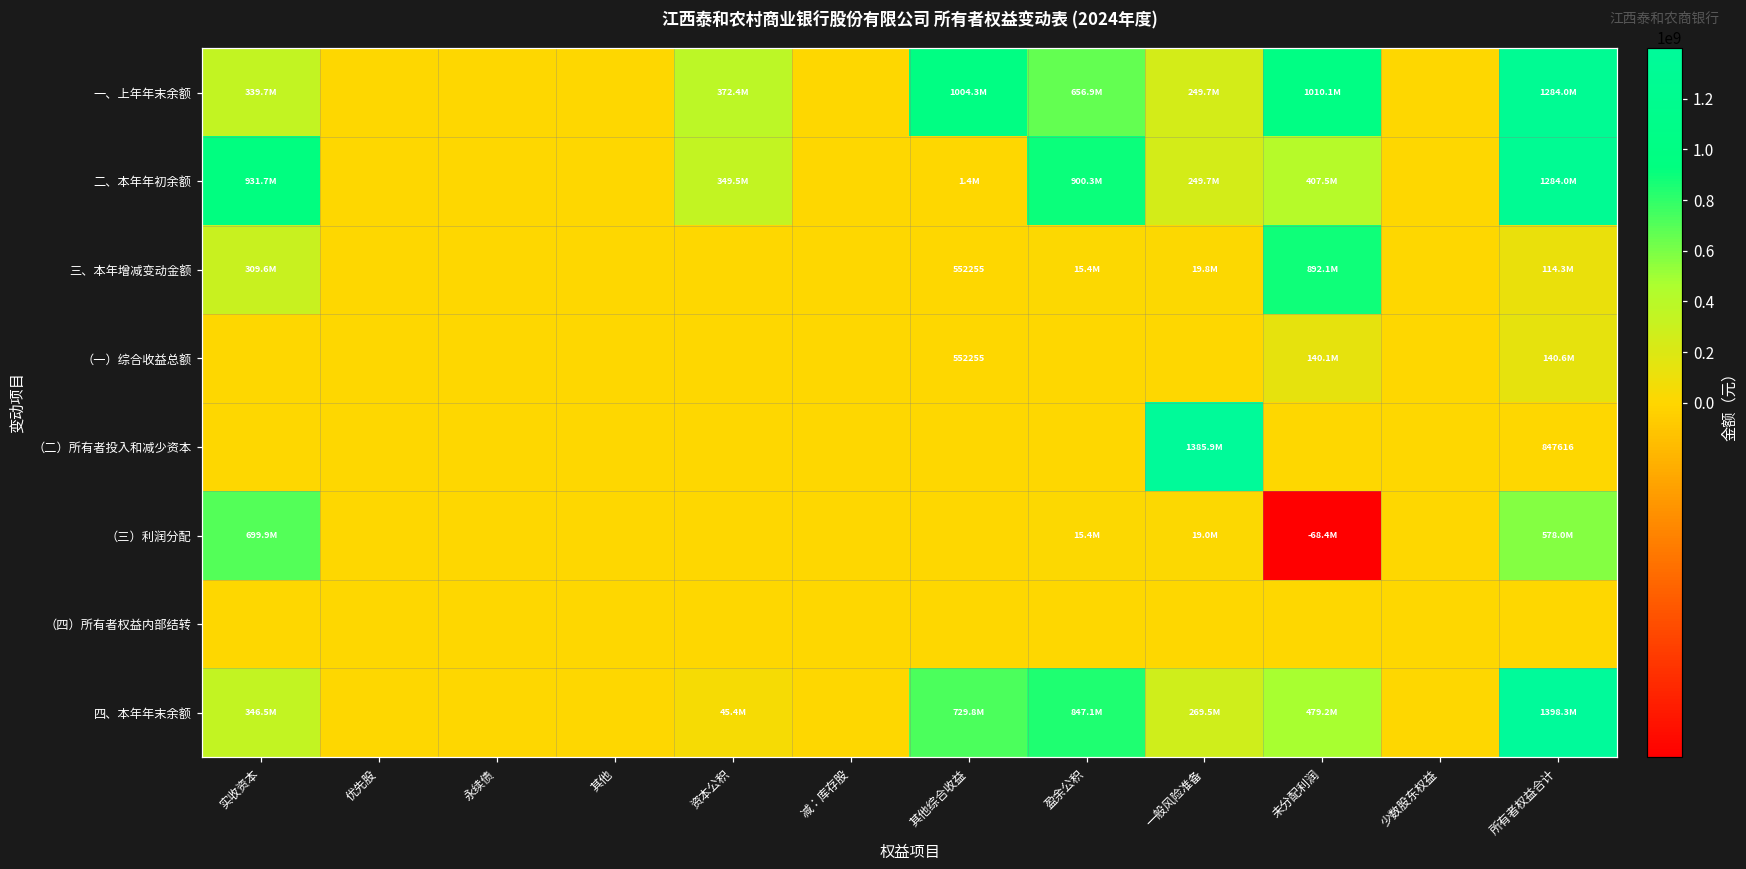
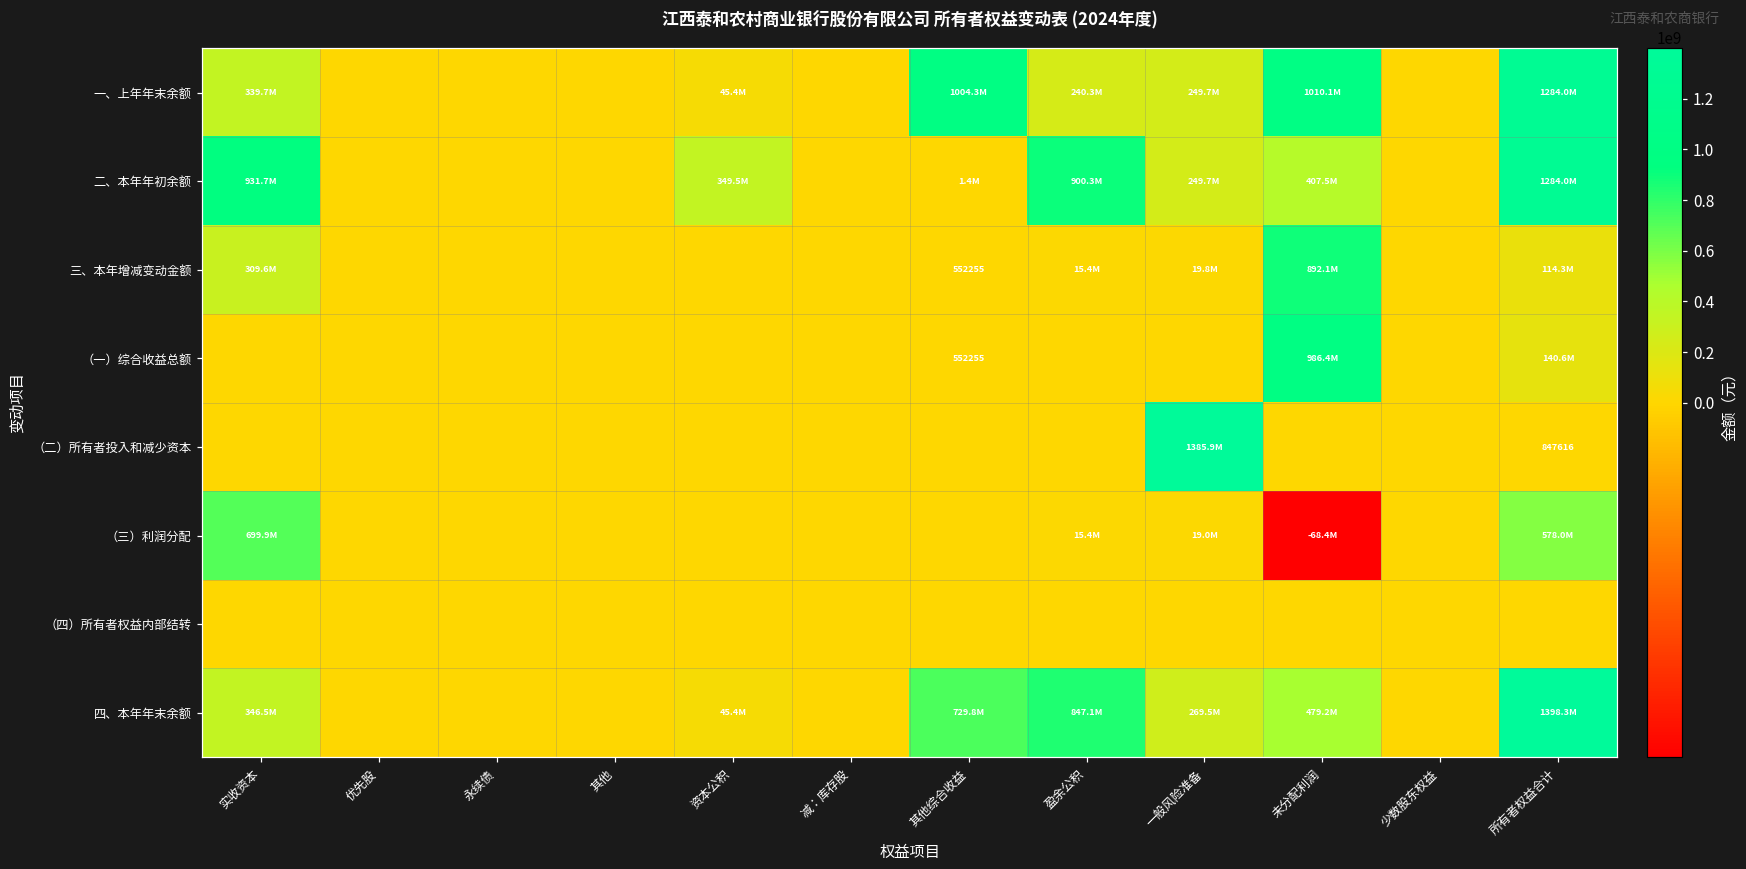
一、上年年末余额, 资本公积: 372.4M -> 45.4M
一、上年年末余额, 盈余公积: 656.9M -> 240.3M
（一）综合收益总额, 未分配利润: 140.1M -> 986.4M
